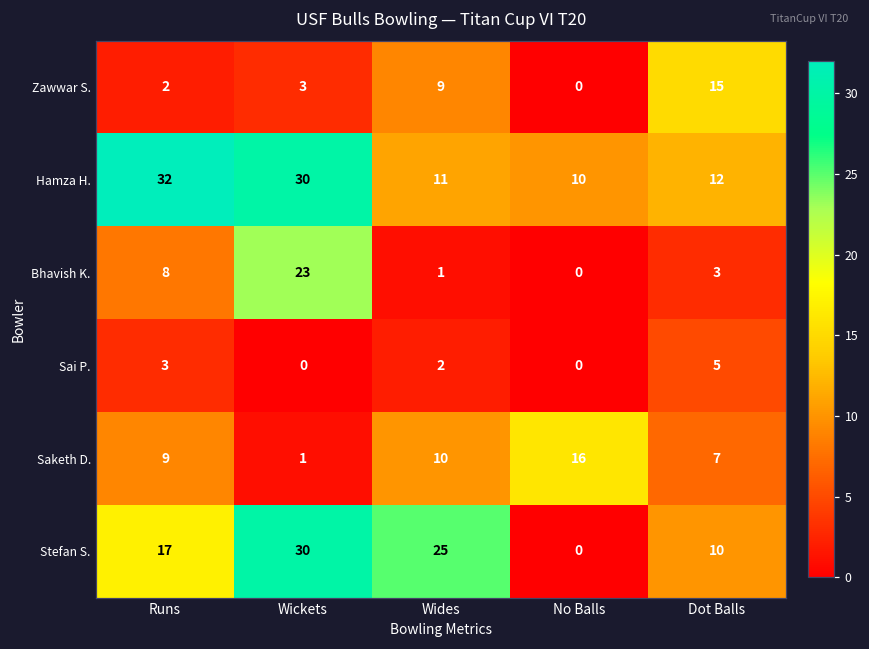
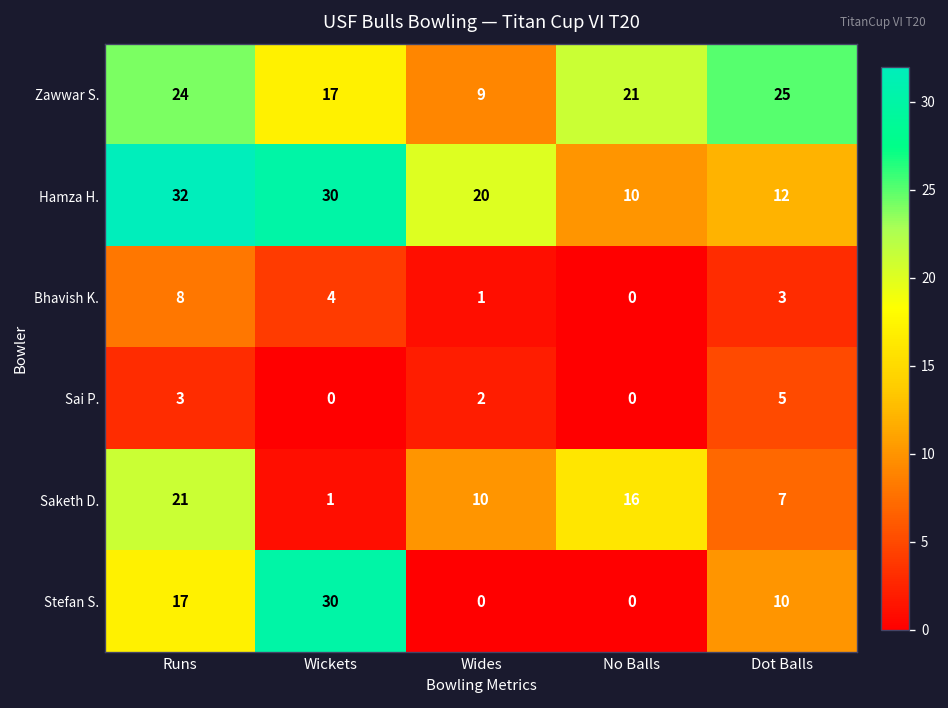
Zawwar S., Runs: 2 -> 24
Zawwar S., Wickets: 3 -> 17
Zawwar S., No Balls: 0 -> 21
Zawwar S., Dot Balls: 15 -> 25
Hamza H., Wides: 11 -> 20
Bhavish K., Wickets: 23 -> 4
Saketh D., Runs: 9 -> 21
Stefan S., Wides: 25 -> 0
